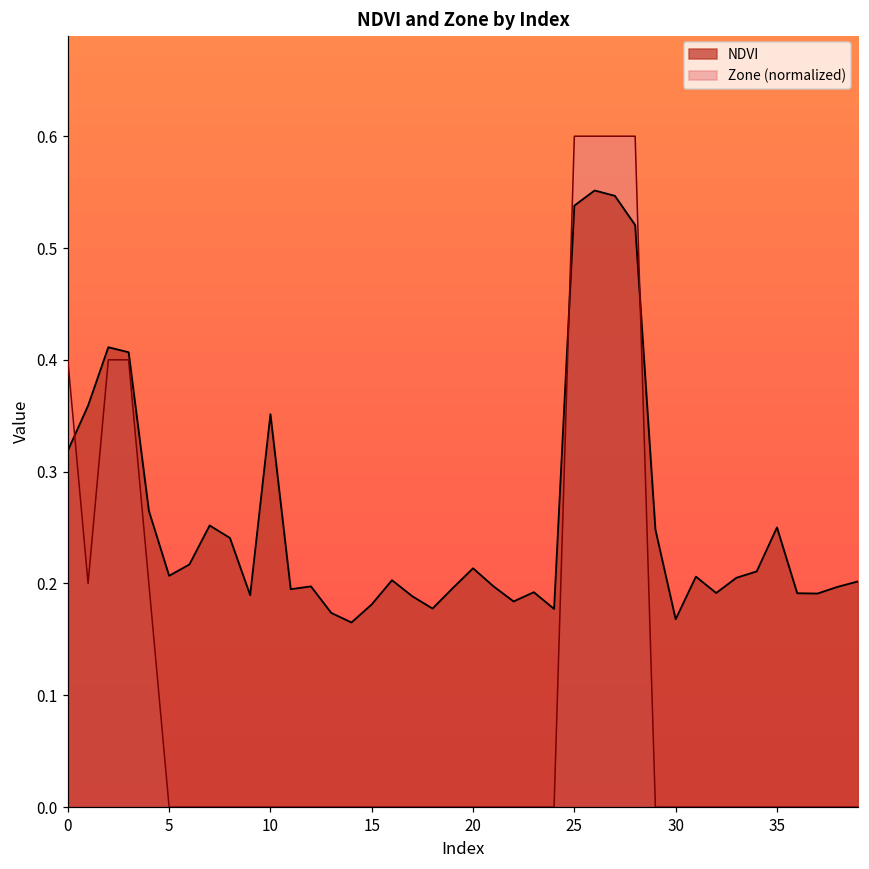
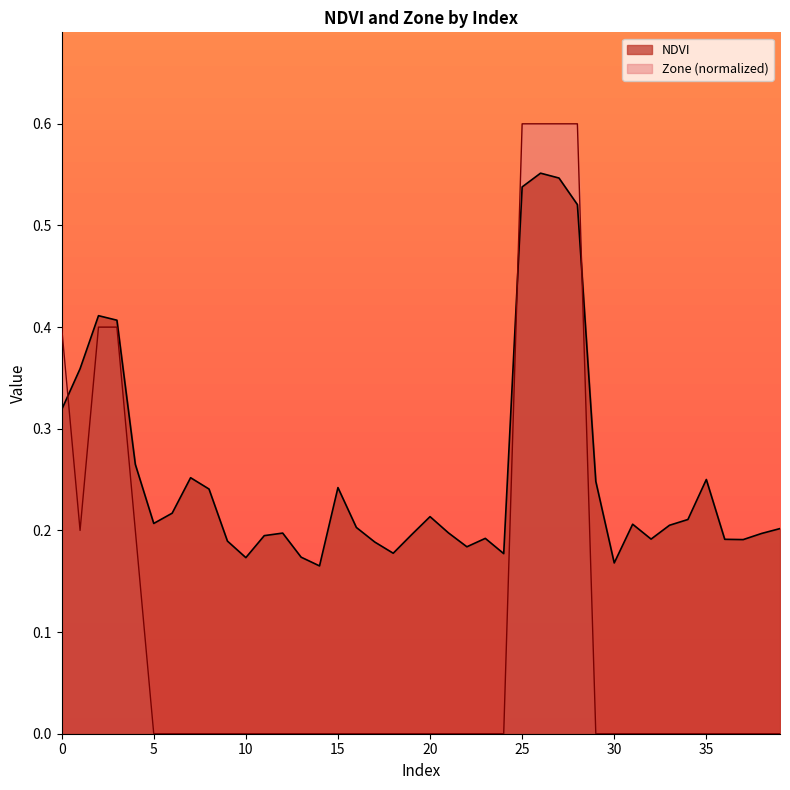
NDVI, 10: 0.351 -> 0.173
NDVI, 15: 0.181 -> 0.242
